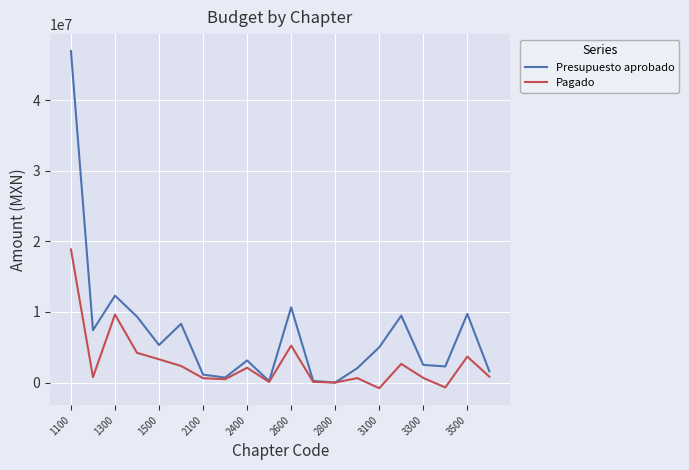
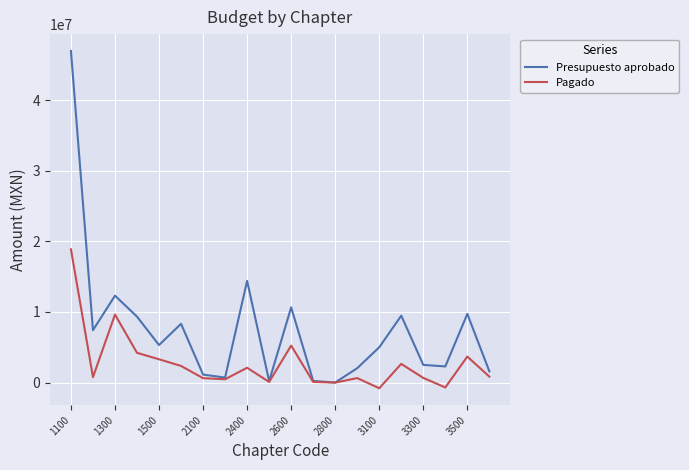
Presupuesto aprobado, 2400: 3000000 -> 14000000
